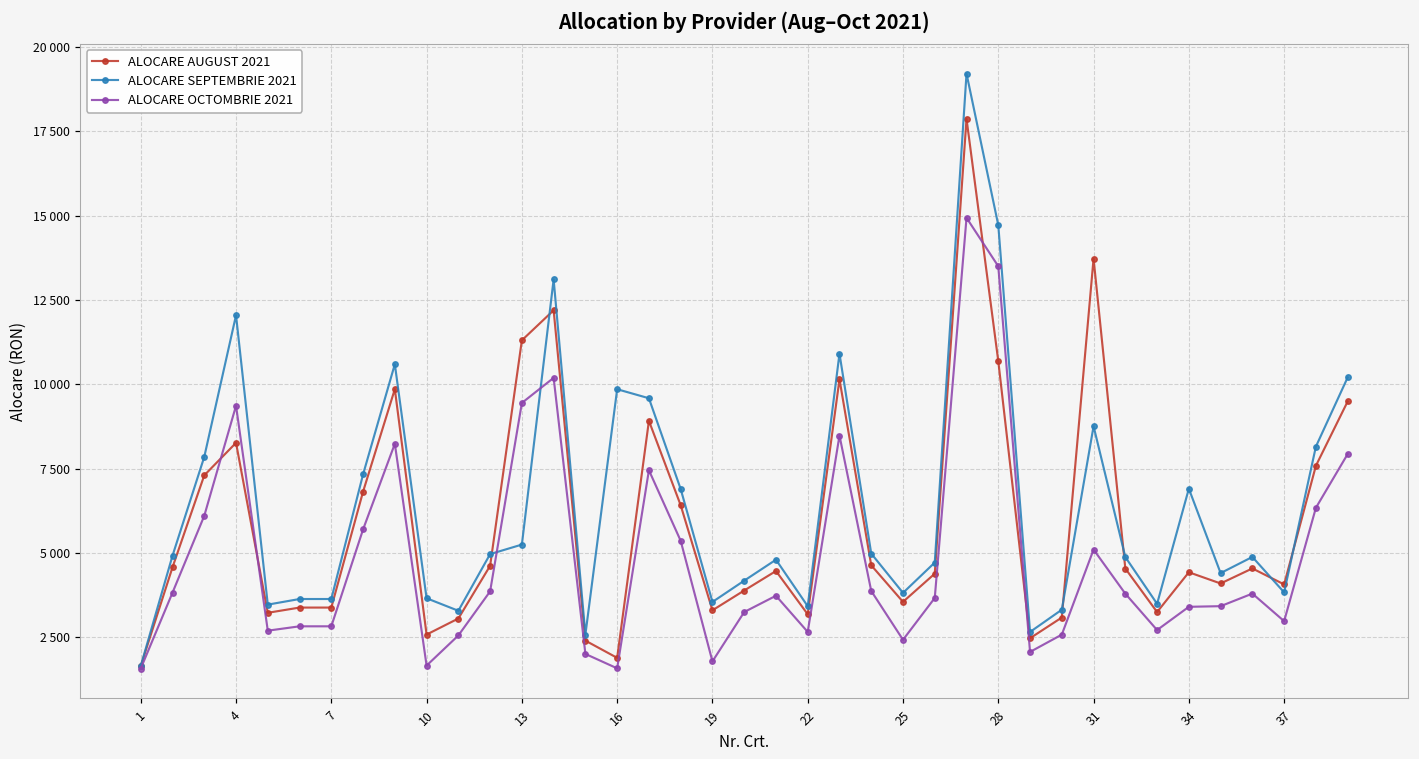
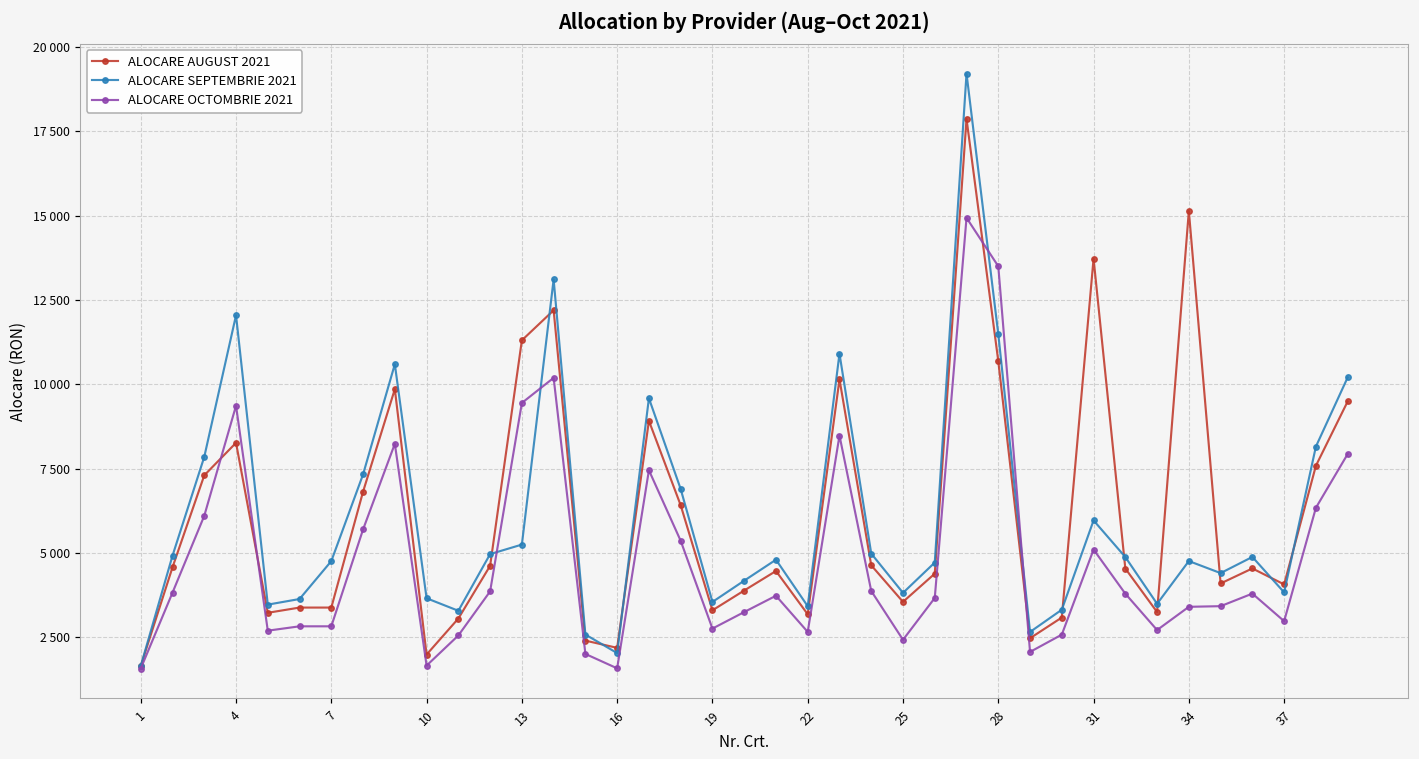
ALOCARE SEPTEMBRIE 2021, 7: 3600 -> 4800
ALOCARE AUGUST 2021, 10: 2600 -> 2000
ALOCARE AUGUST 2021, 16: 1900 -> 2200
ALOCARE SEPTEMBRIE 2021, 16: 9900 -> 2000
ALOCARE OCTOMBRIE 2021, 19: 1800 -> 2800
ALOCARE SEPTEMBRIE 2021, 28: 14700 -> 11500
ALOCARE SEPTEMBRIE 2021, 31: 8800 -> 6000
ALOCARE AUGUST 2021, 34: 4400 -> 15100
ALOCARE SEPTEMBRIE 2021, 34: 6900 -> 4800
